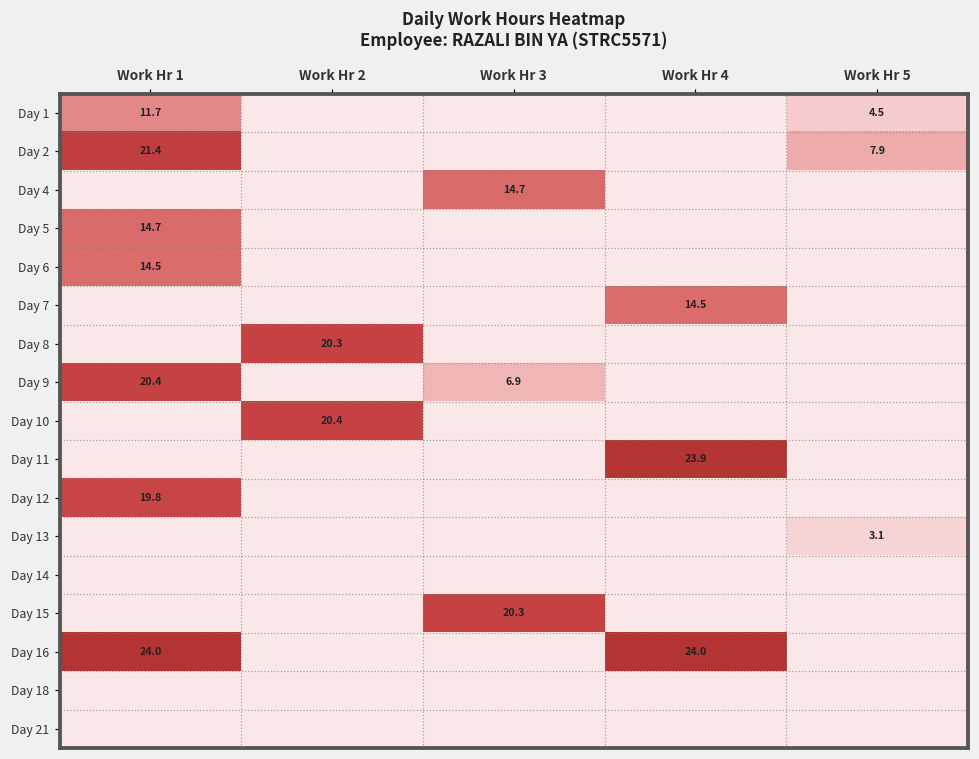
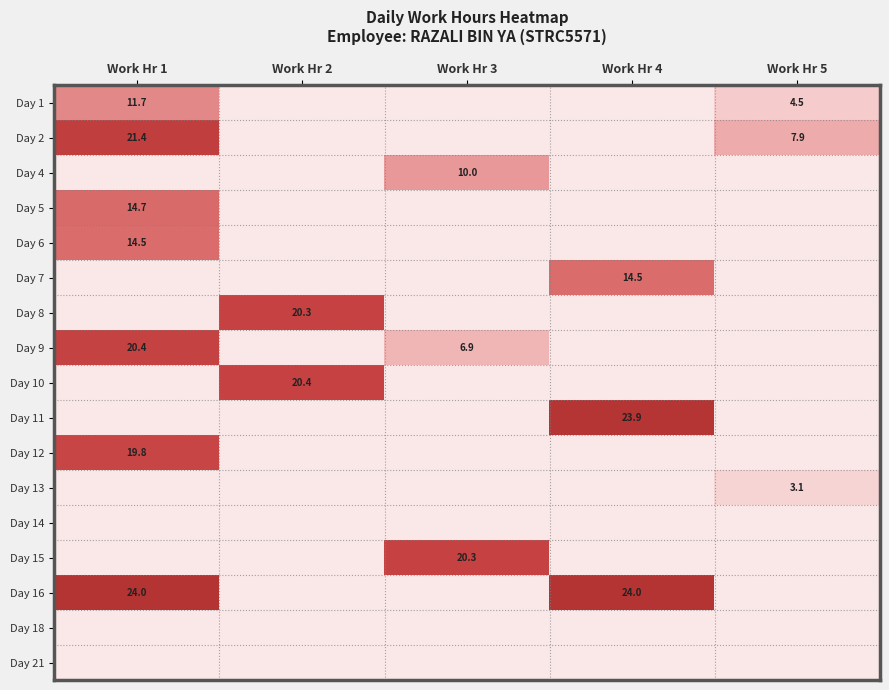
Day 4, Work Hr 3: 14.7 -> 10.0
